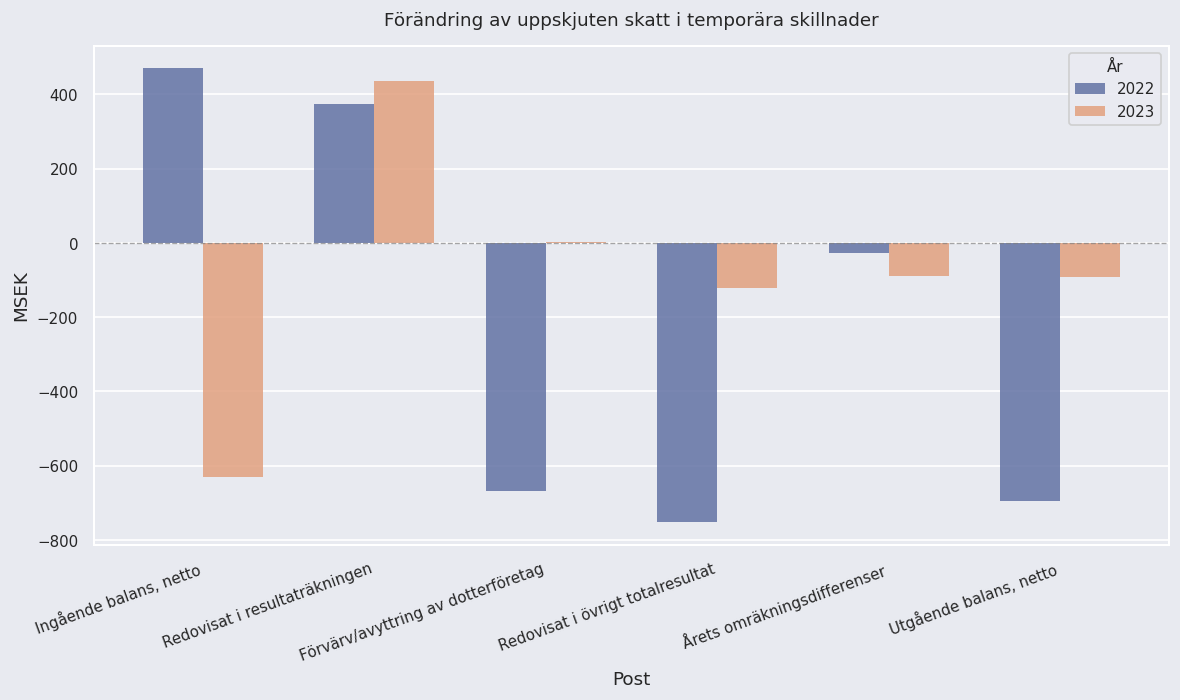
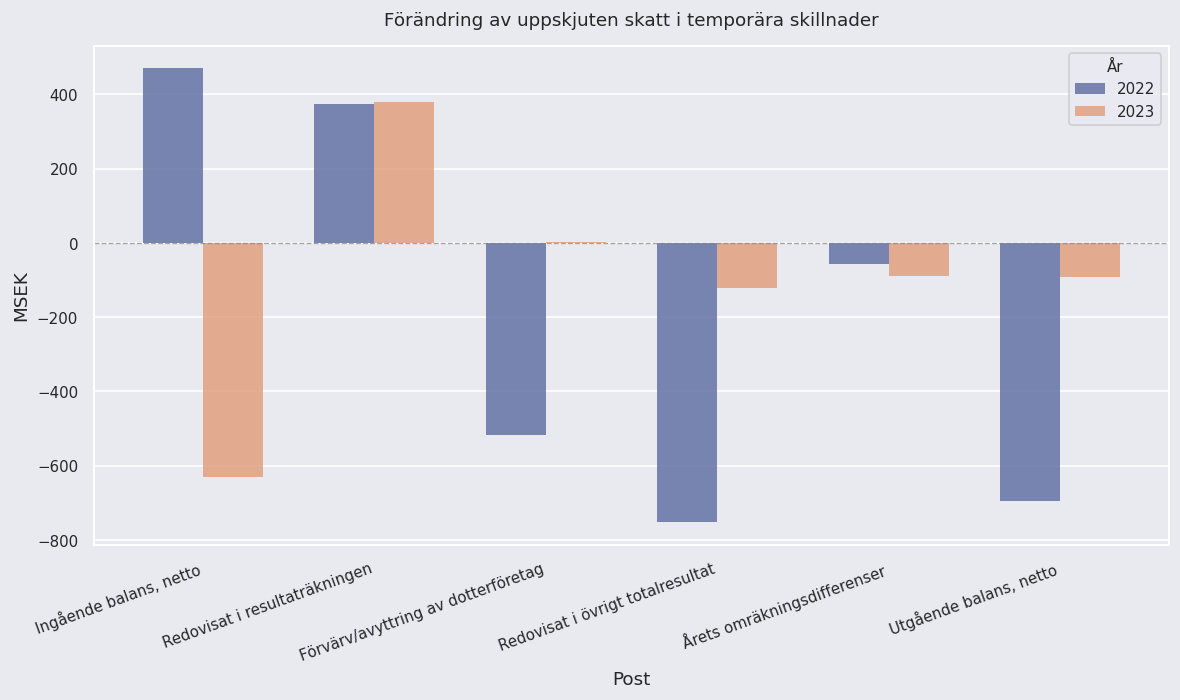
2023, Redovisat i resultaträkningen: 440 -> 380
2022, Förvärv/avyttring av dotterföretag: -670 -> -520
2022, Årets omräkningsdifferenser: -30 -> -60
